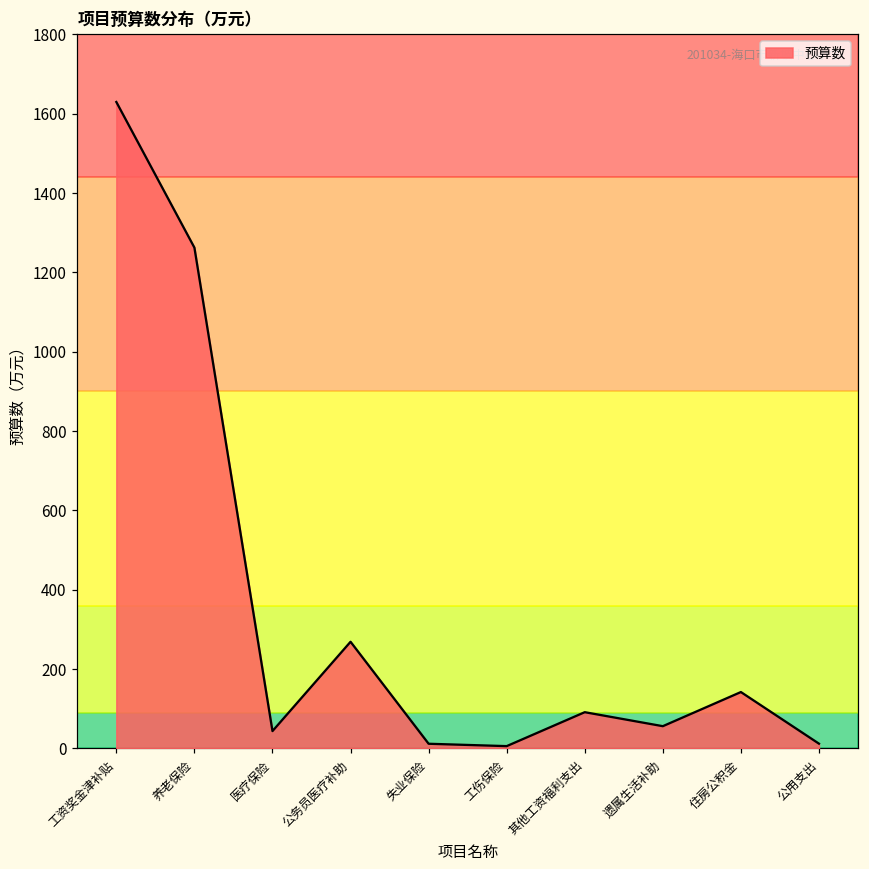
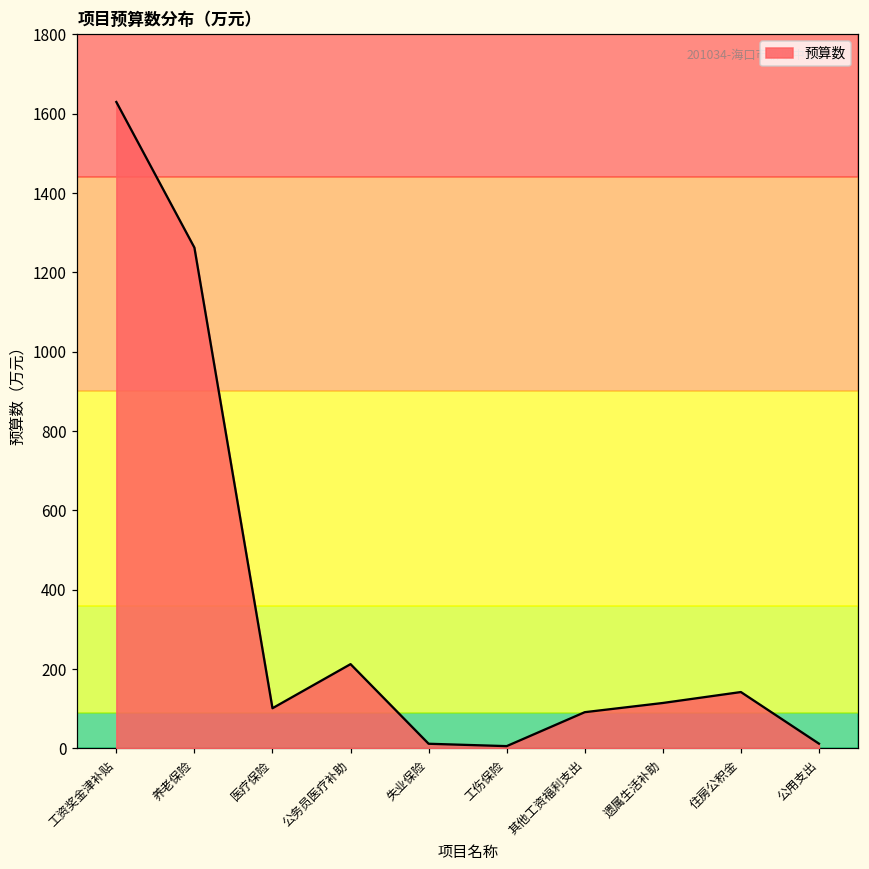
医疗保险: 40 -> 100
公务员医疗补助: 270 -> 210
遗属生活补助: 60 -> 110
